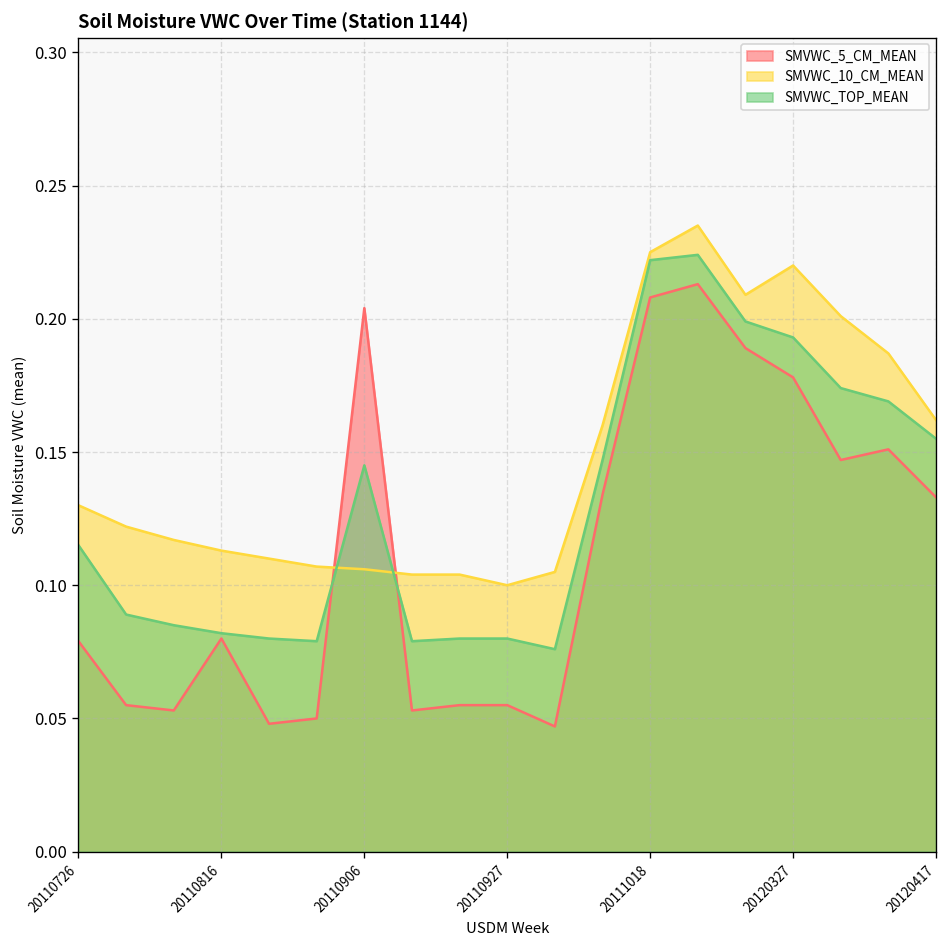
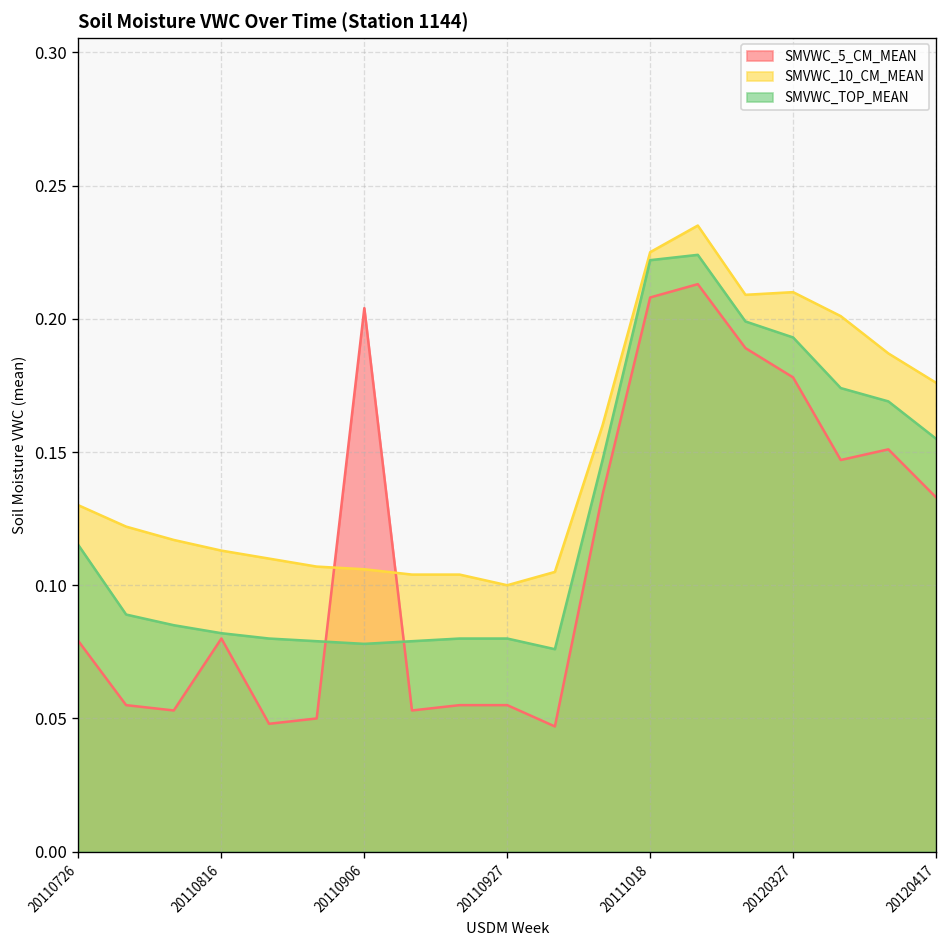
SMVWC_TOP_MEAN, 20110906: 0.145 -> 0.078
SMVWC_10_CM_MEAN, 20120327: 0.22 -> 0.21
SMVWC_10_CM_MEAN, 20120417: 0.162 -> 0.176
